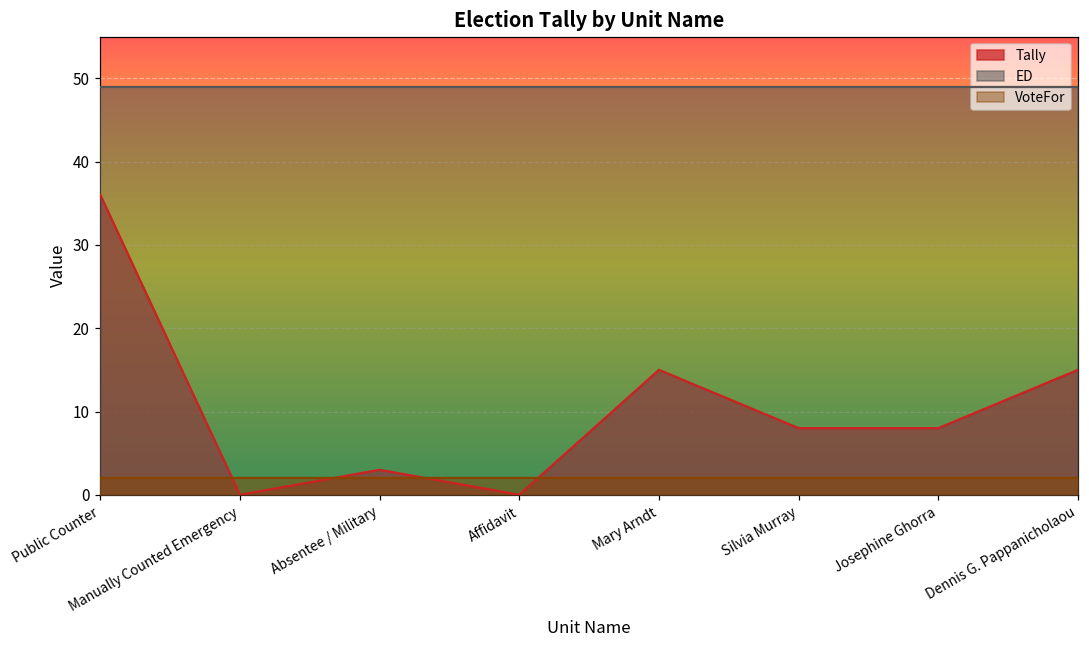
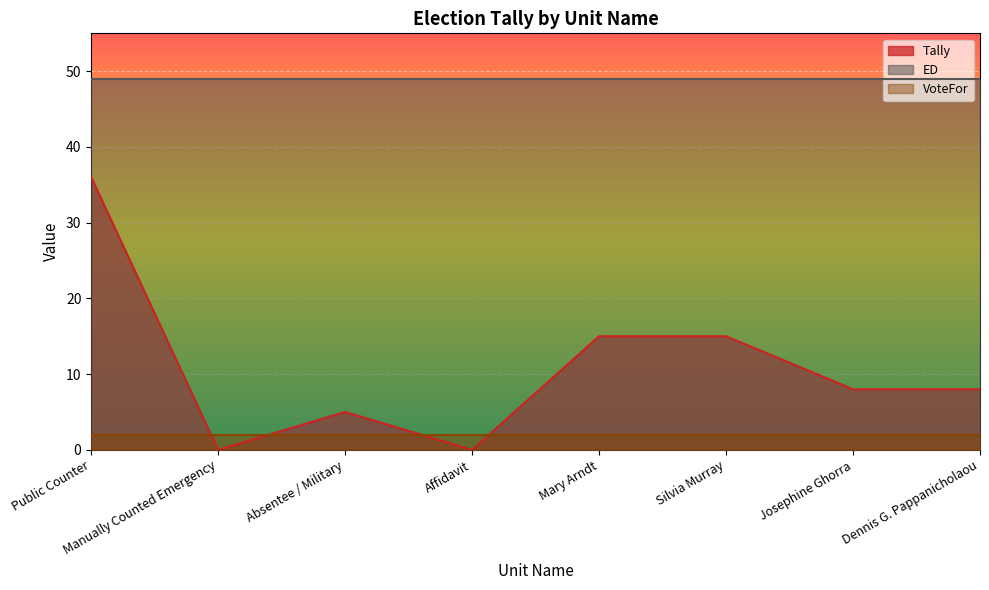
Tally, Absentee / Military: 3 -> 5
Tally, Silvia Murray: 8 -> 15
Tally, Dennis G. Pappanicholaou: 15 -> 8
